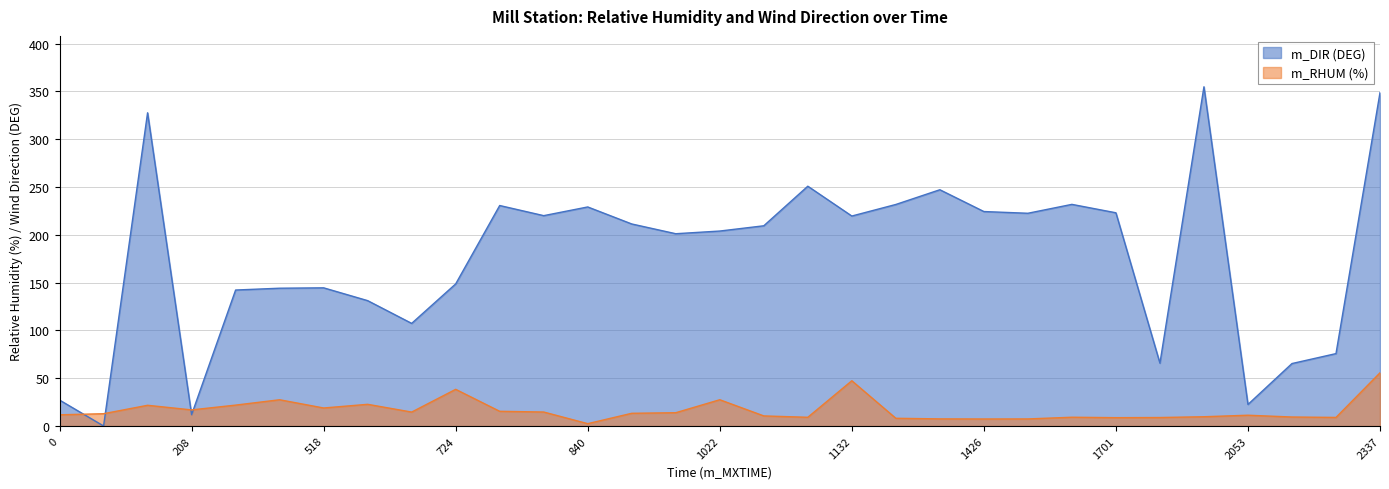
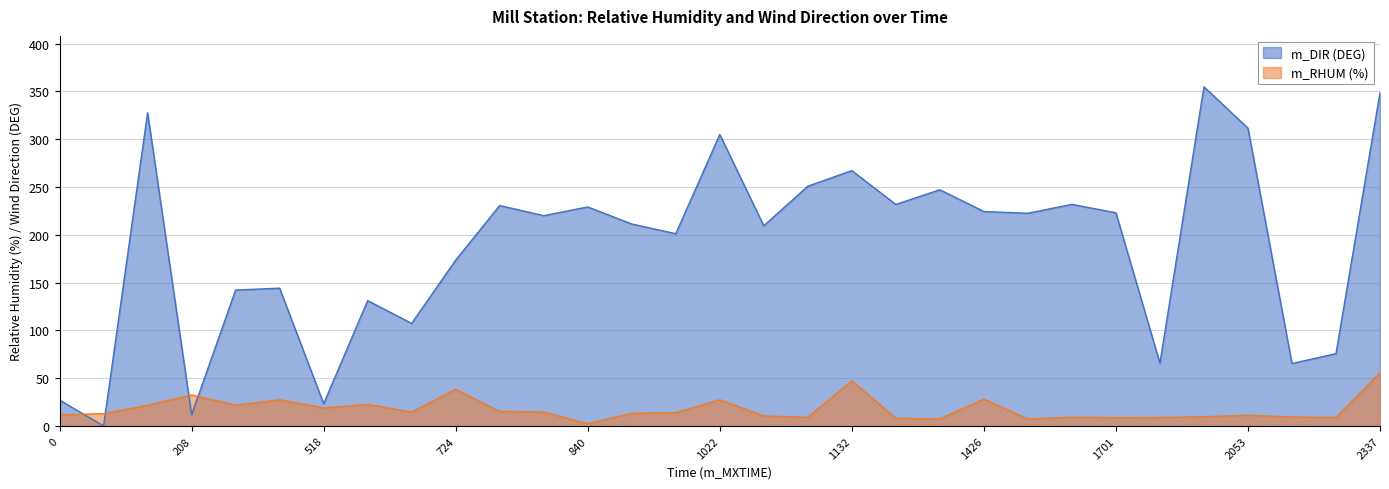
m_RHUM (%), 208: 20 -> 30
m_DIR (DEG), 518: 140 -> 20
m_DIR (DEG), 724: 150 -> 170
m_DIR (DEG), 1022: 200 -> 310
m_DIR (DEG), 1132: 220 -> 270
m_RHUM (%), 1426: 10 -> 30
m_DIR (DEG), 2053: 20 -> 310
